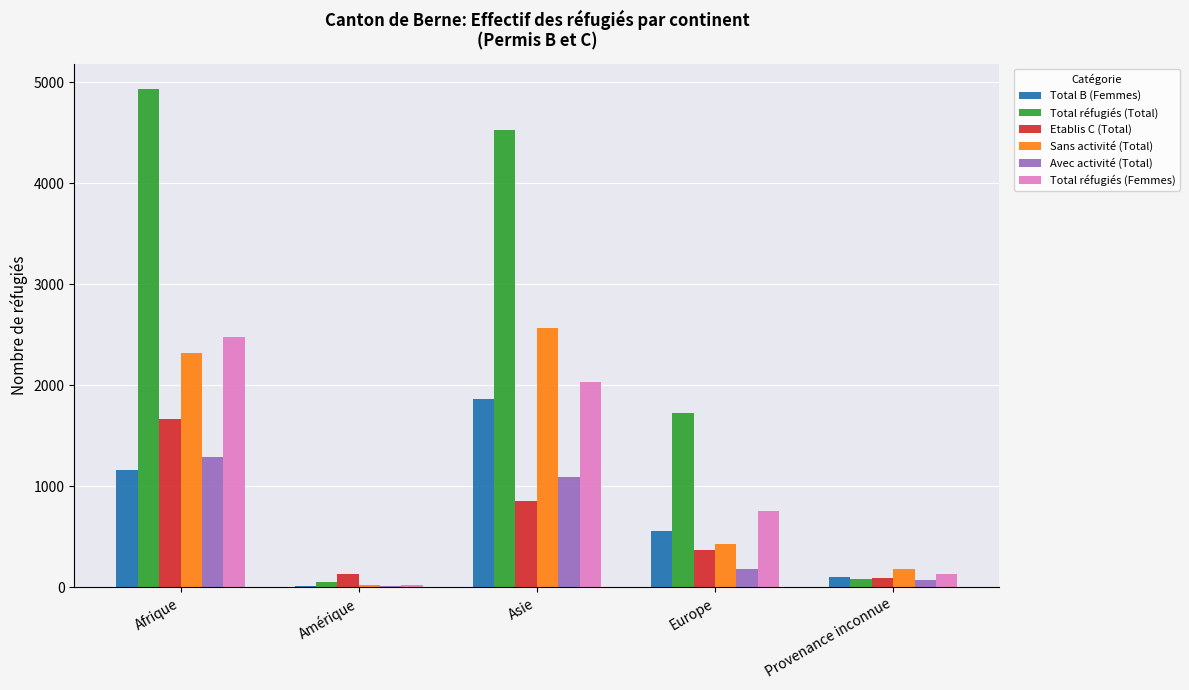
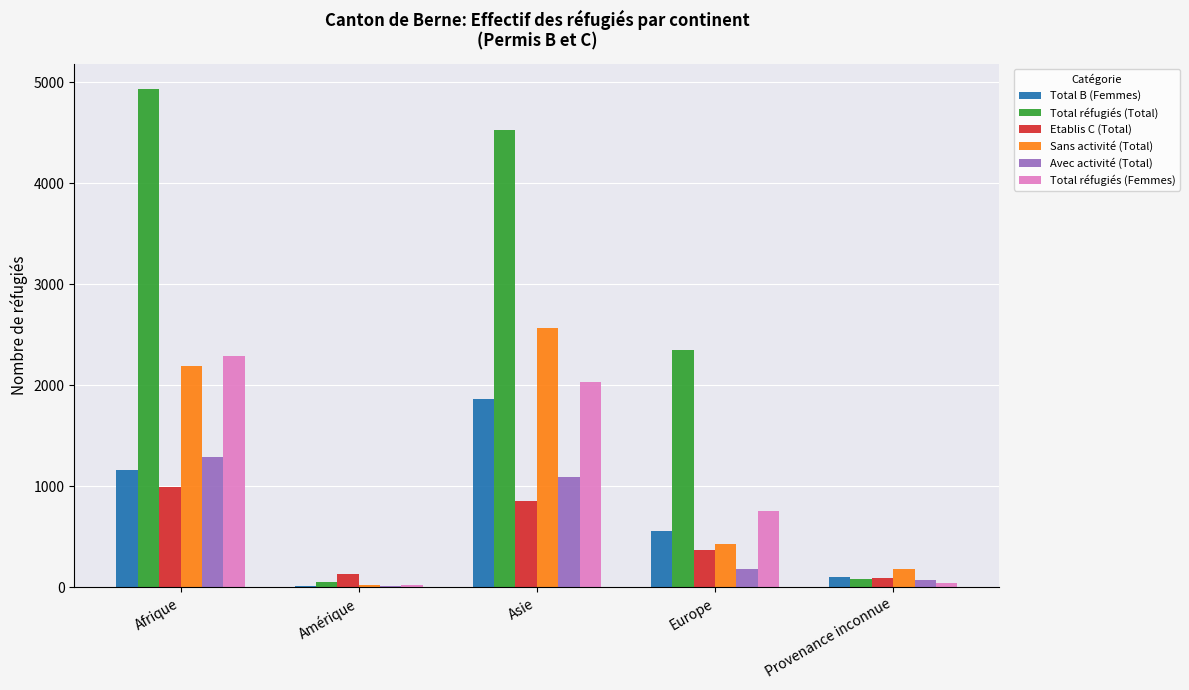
Etablis C (Total), Afrique: 1670 -> 1000
Sans activité (Total), Afrique: 2320 -> 2190
Total réfugiés (Femmes), Afrique: 2470 -> 2290
Total réfugiés (Total), Europe: 1730 -> 2350
Total réfugiés (Femmes), Provenance inconnue: 130 -> 50
